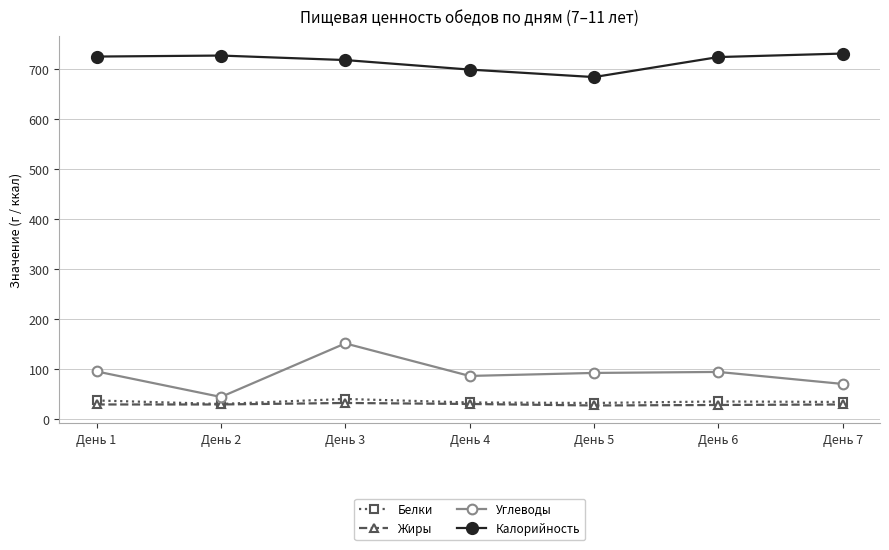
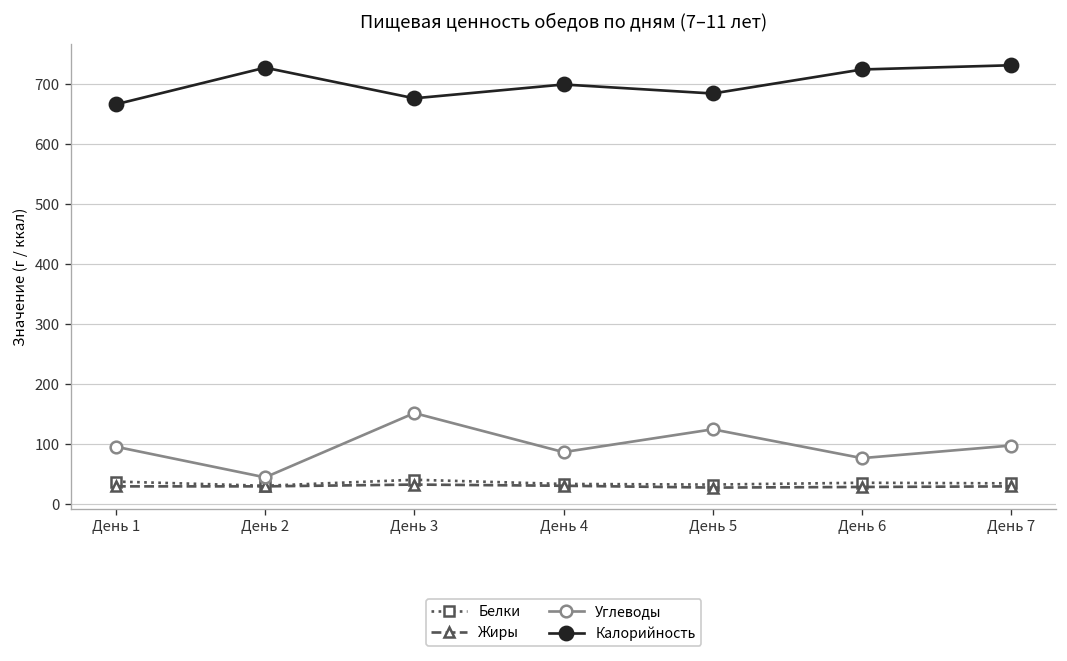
Калорийность, День 1: 730 -> 670
Калорийность, День 3: 720 -> 680
Углеводы, День 5: 90 -> 130
Углеводы, День 6: 100 -> 80
Углеводы, День 7: 70 -> 100
